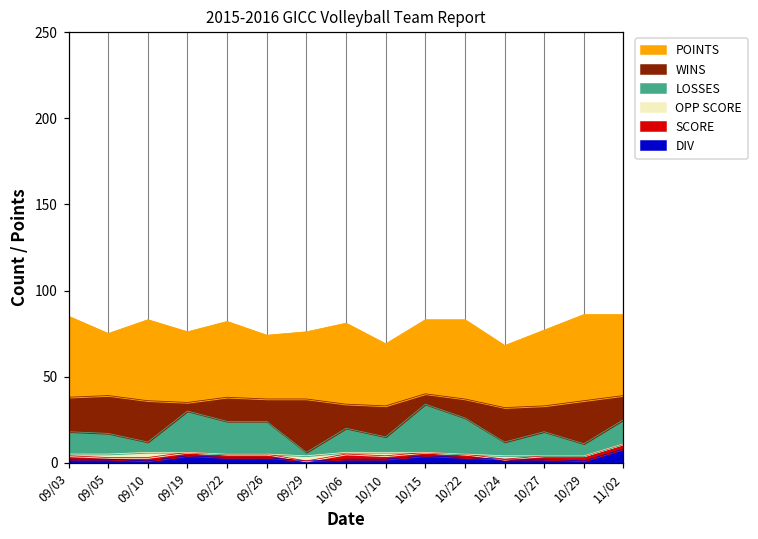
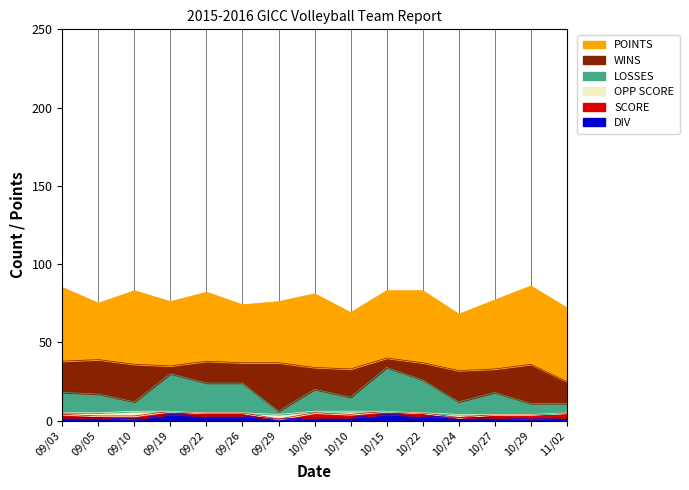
DIV, 11/02: 8 -> 2
LOSSES, 11/02: 14 -> 6
